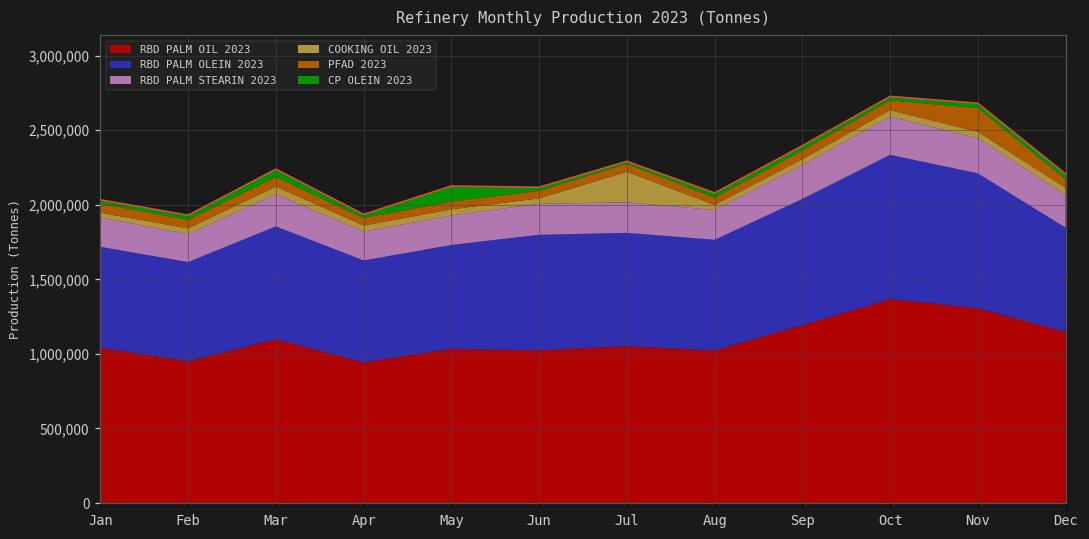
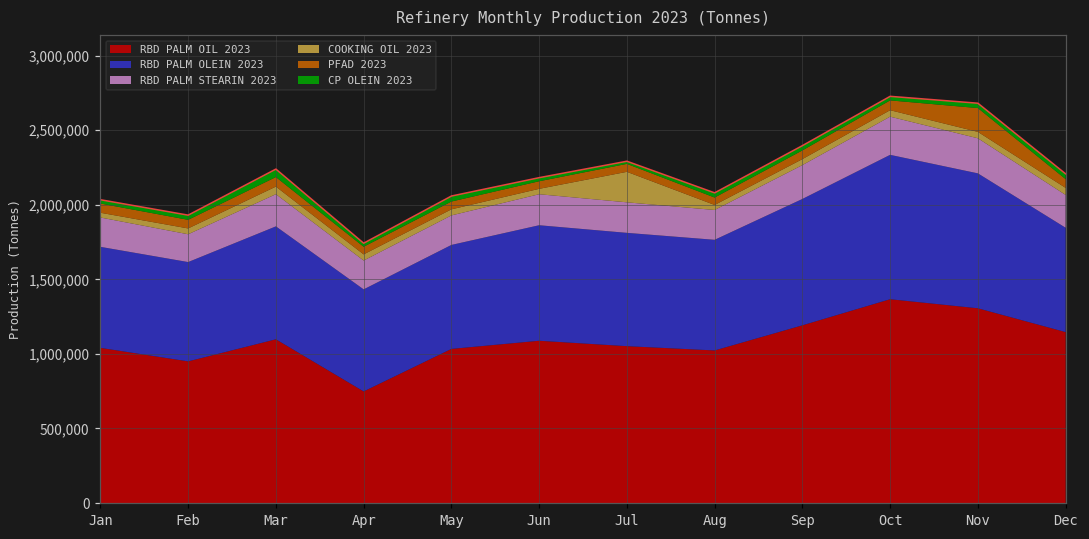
RBD PALM OIL 2023, Apr: 940,000 -> 750,000
CP OLEIN 2023, May: 100,000 -> 40,000
RBD PALM OIL 2023, Jun: 1,020,000 -> 1,090,000
